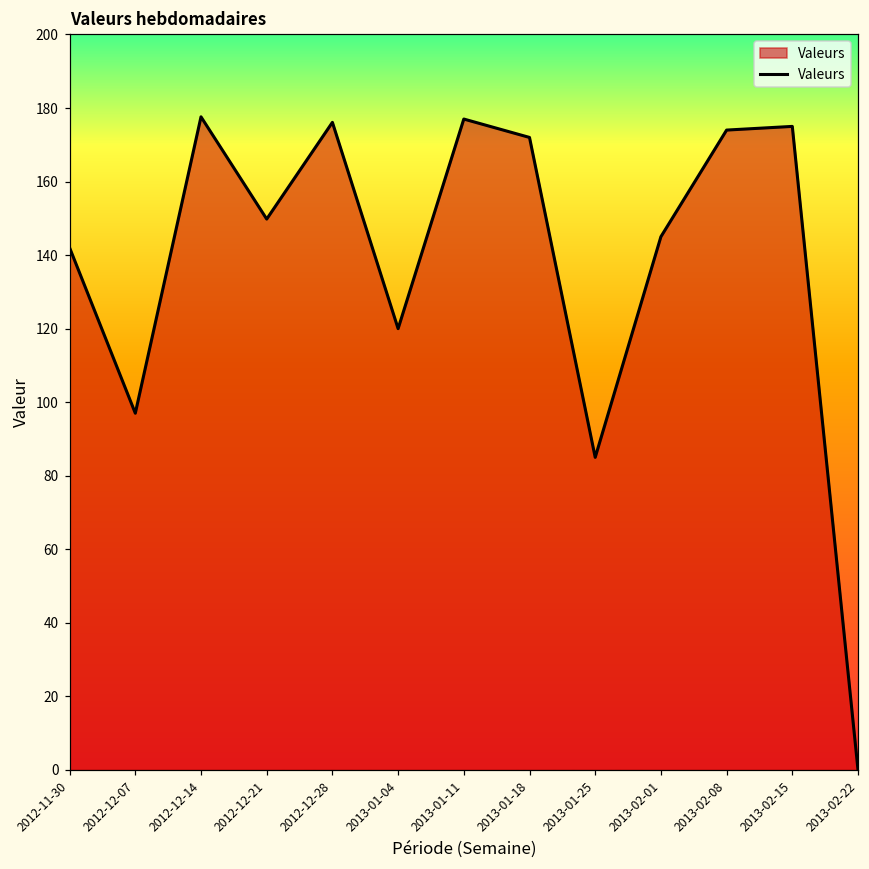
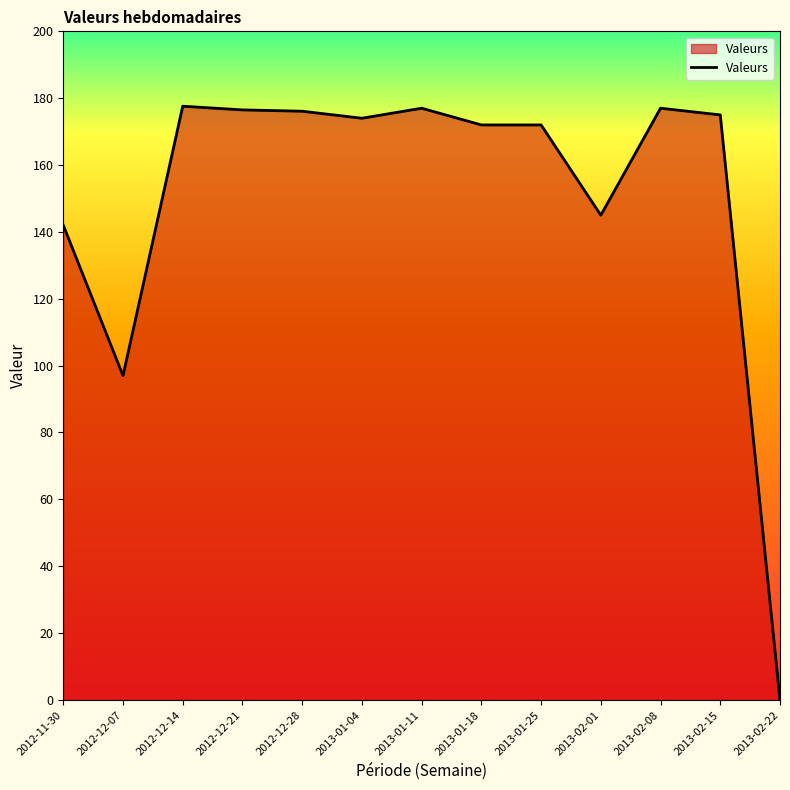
2012-12-21: 150 -> 177
2013-01-04: 120 -> 174
2013-01-25: 85 -> 172
2013-02-08: 174 -> 177
